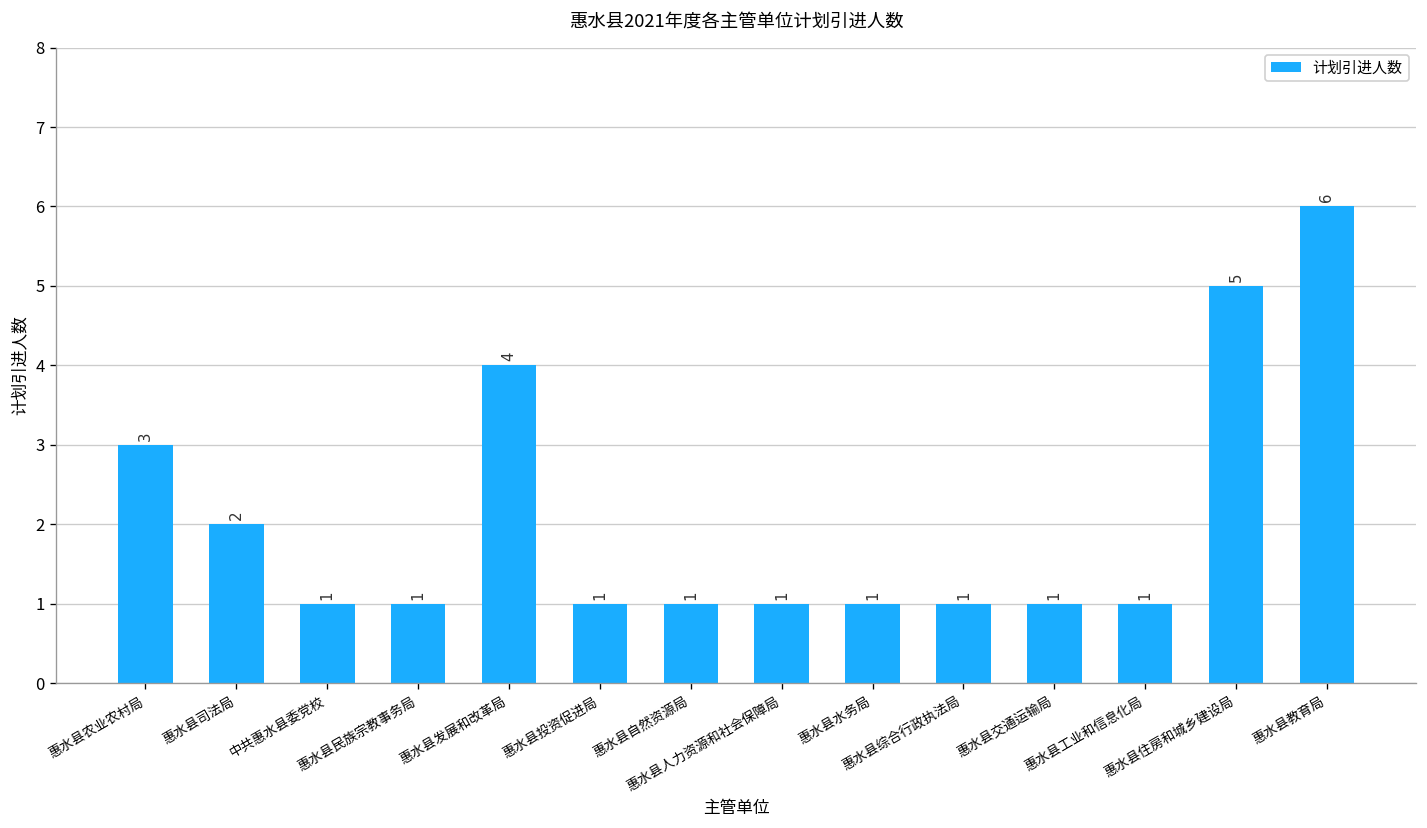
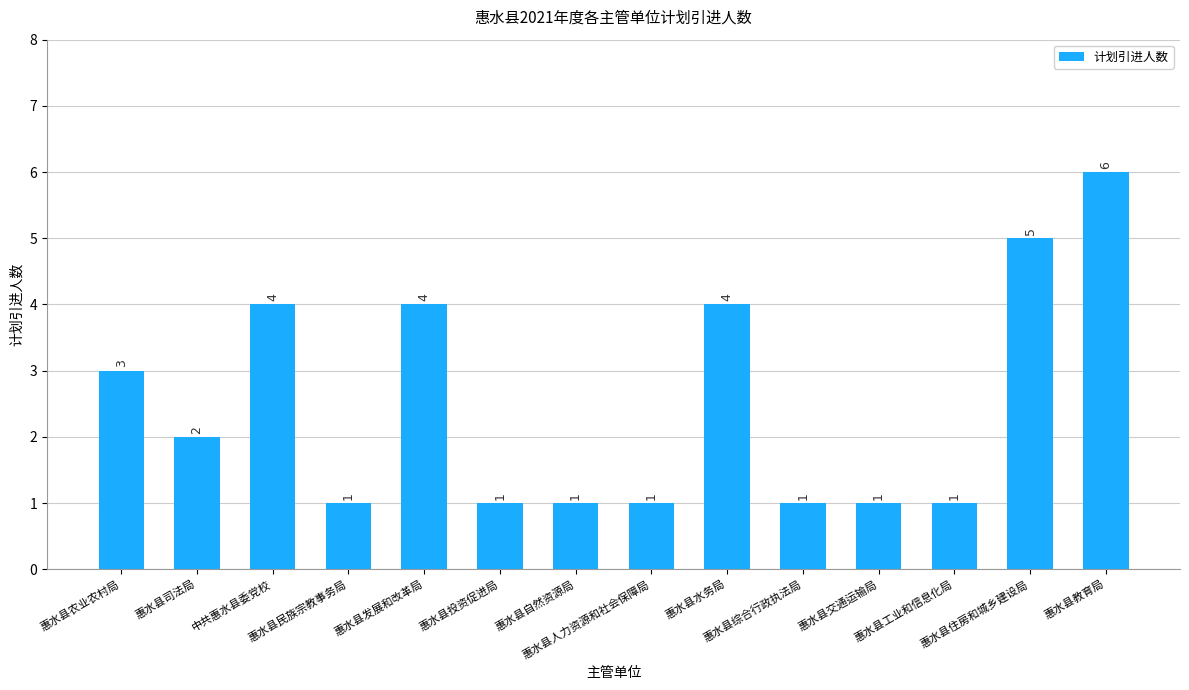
中共惠水县委党校: 1 -> 4
惠水县水务局: 1 -> 4
